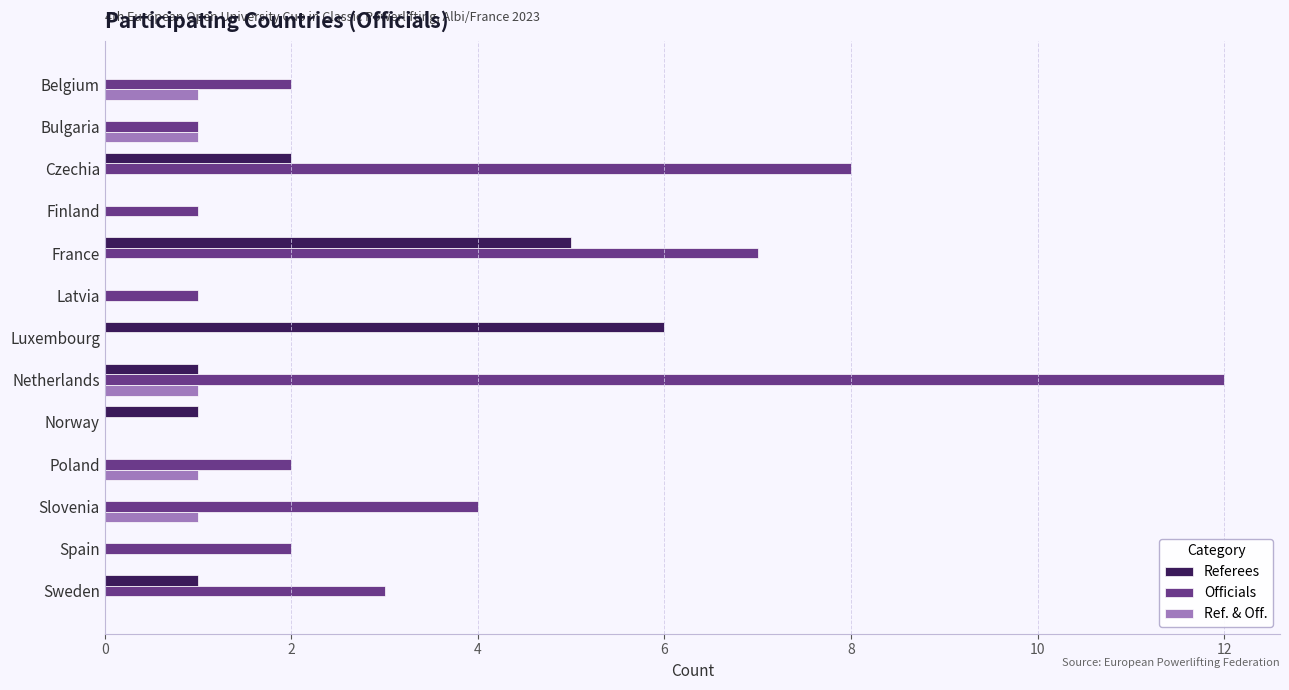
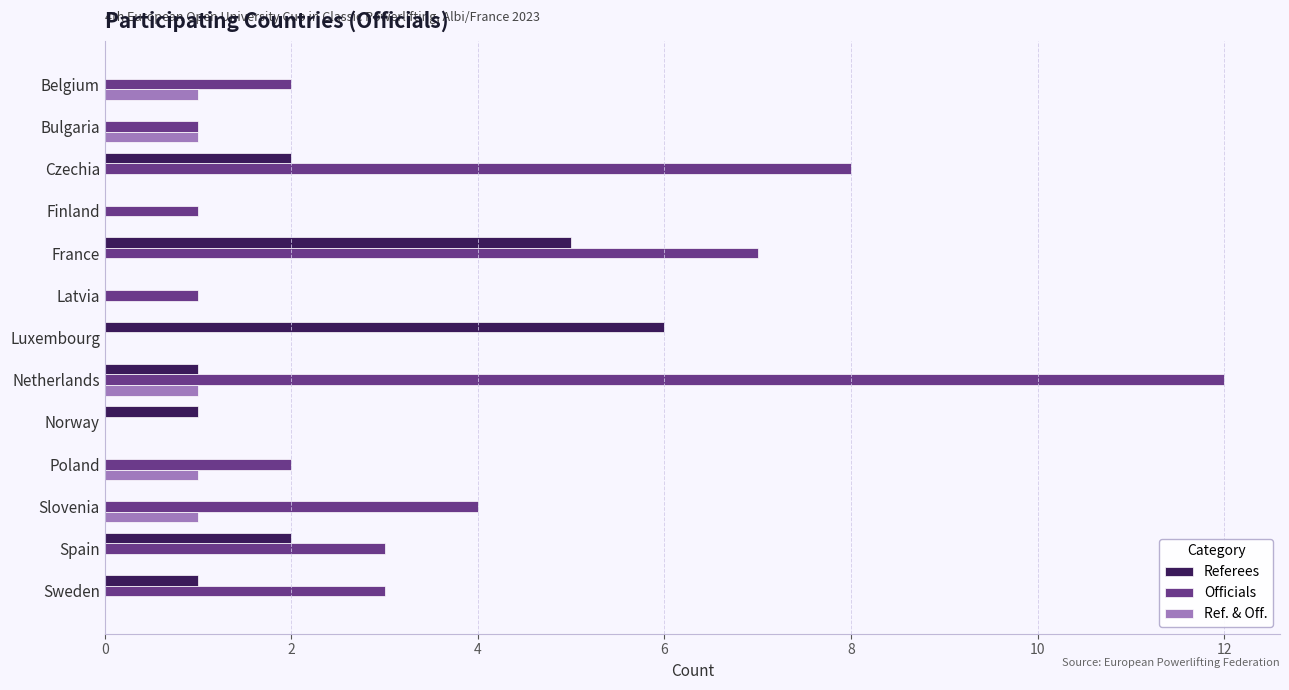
Referees, Spain: 0 -> 2
Officials, Spain: 2 -> 3
